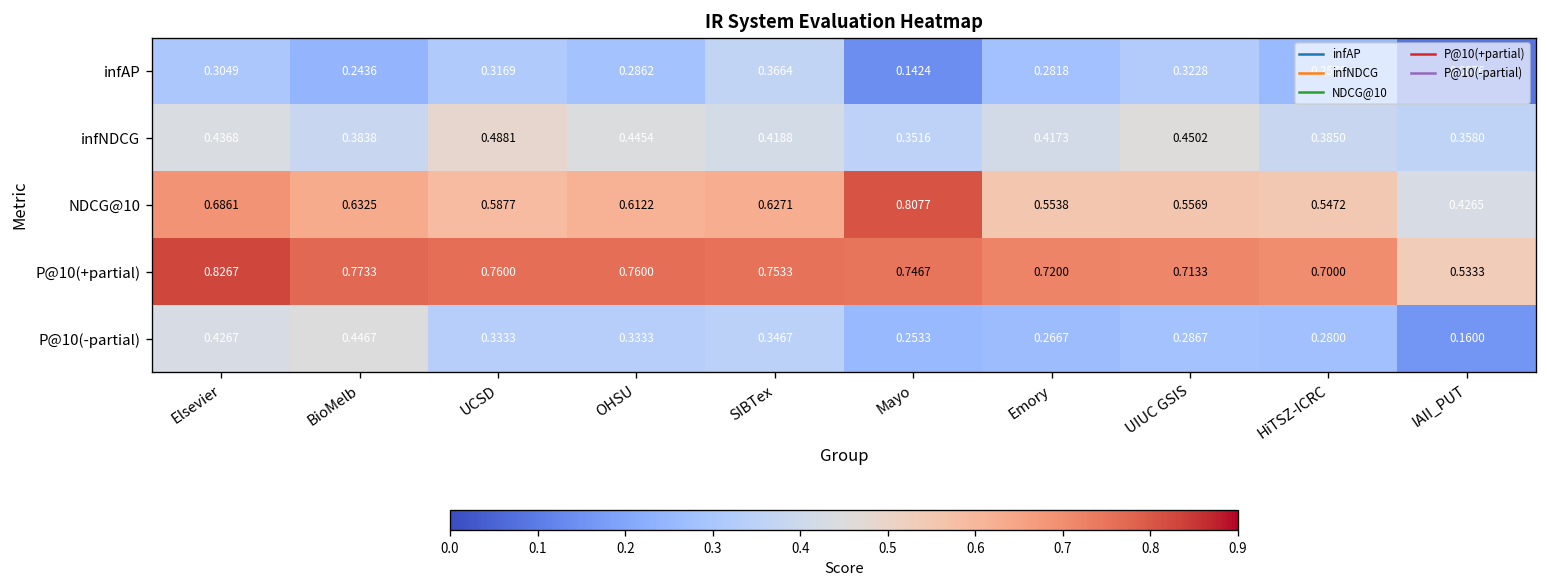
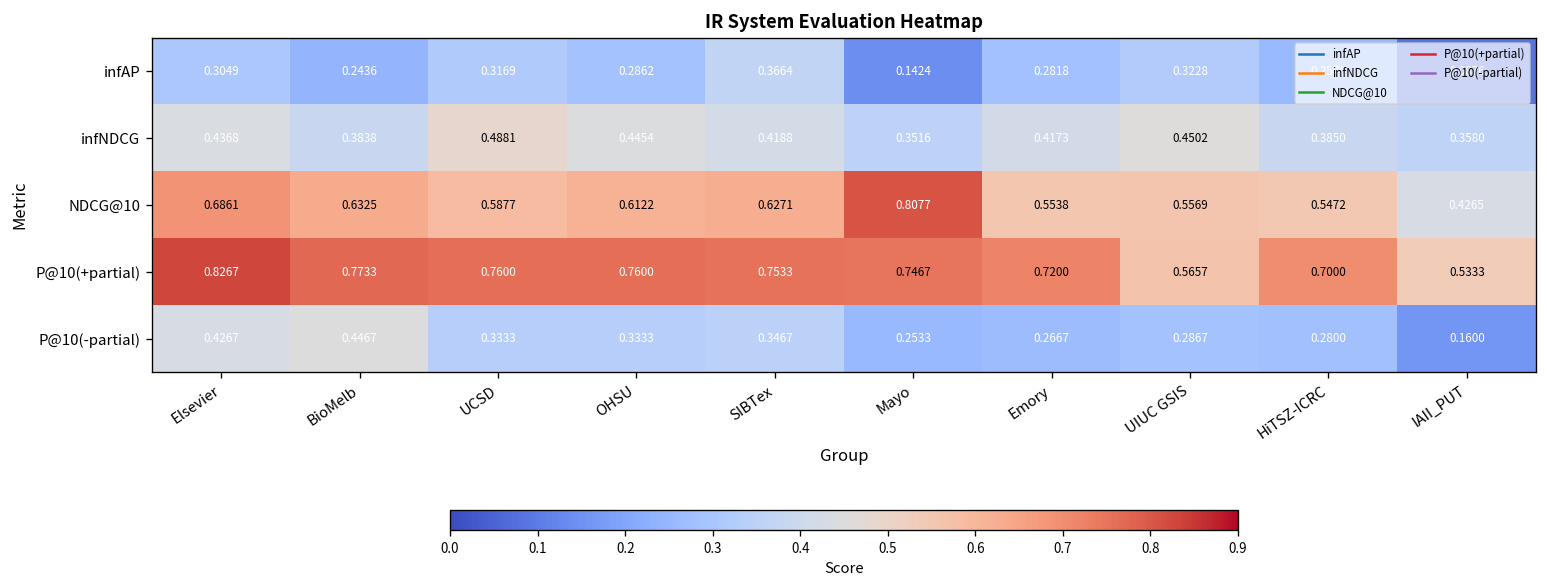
P@10(+partial), UIUC GSIS: 0.7133 -> 0.5657
